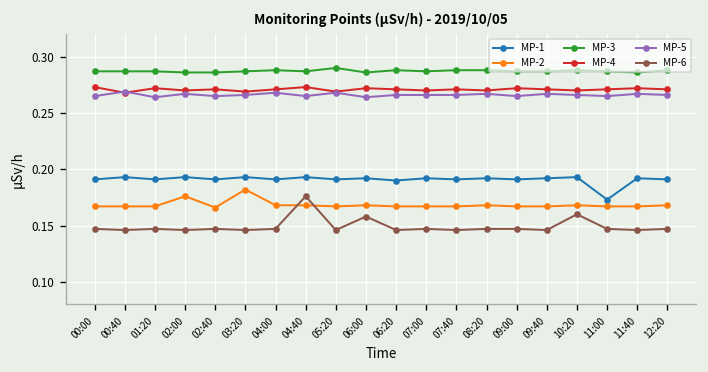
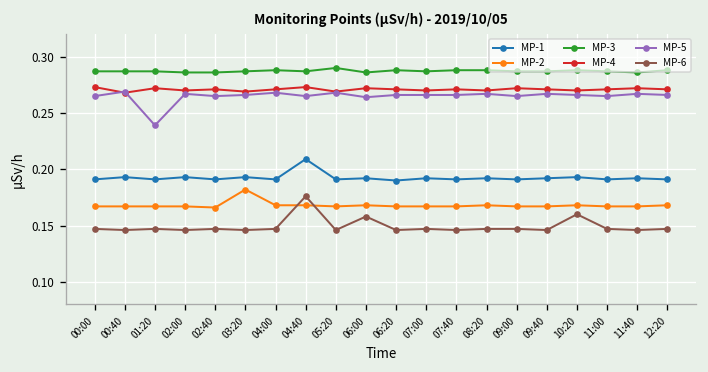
MP-5, 01:20: 0.26 -> 0.24
MP-2, 02:00: 0.18 -> 0.17
MP-1, 04:40: 0.19 -> 0.21
MP-1, 11:00: 0.17 -> 0.19
